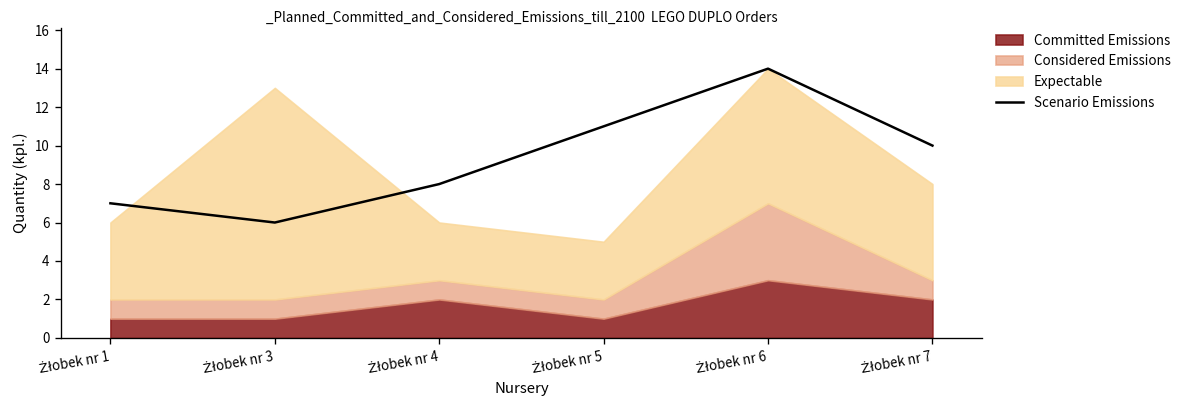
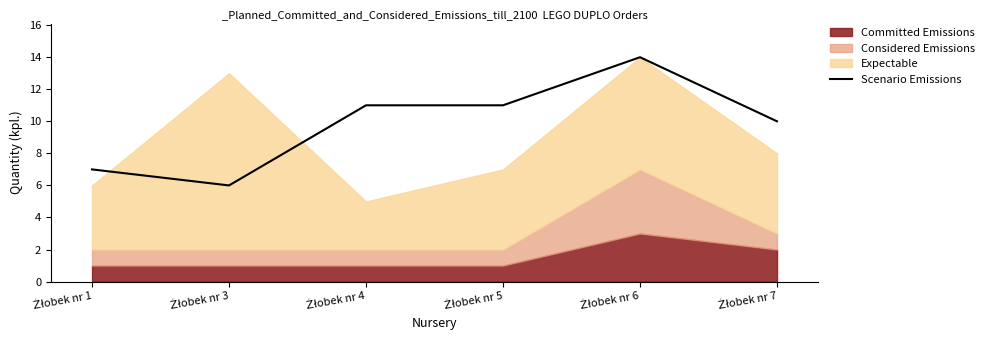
Scenario Emissions, Żłobek nr 4: 8 -> 11
Committed Emissions, Żłobek nr 4: 2 -> 1
Expectable, Żłobek nr 5: 3 -> 5
